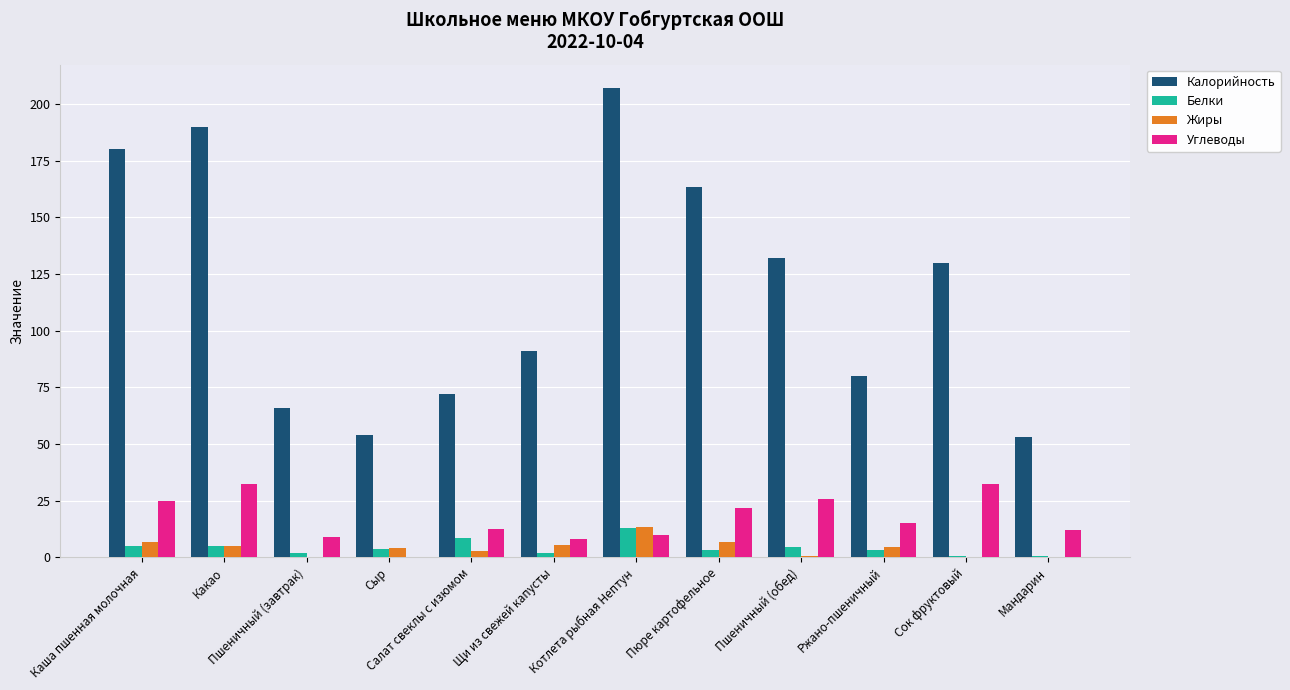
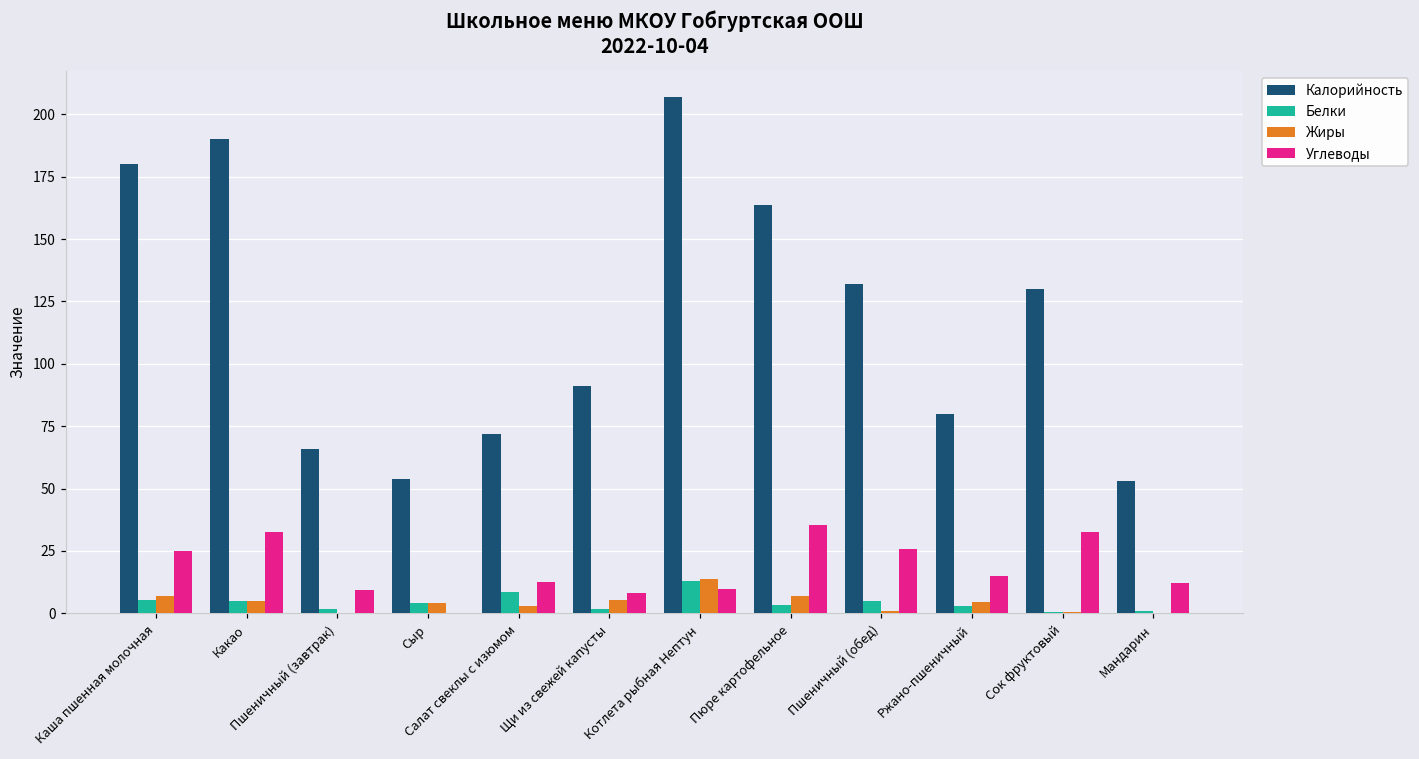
Углеводы, Пюре картофельное: 22 -> 36
